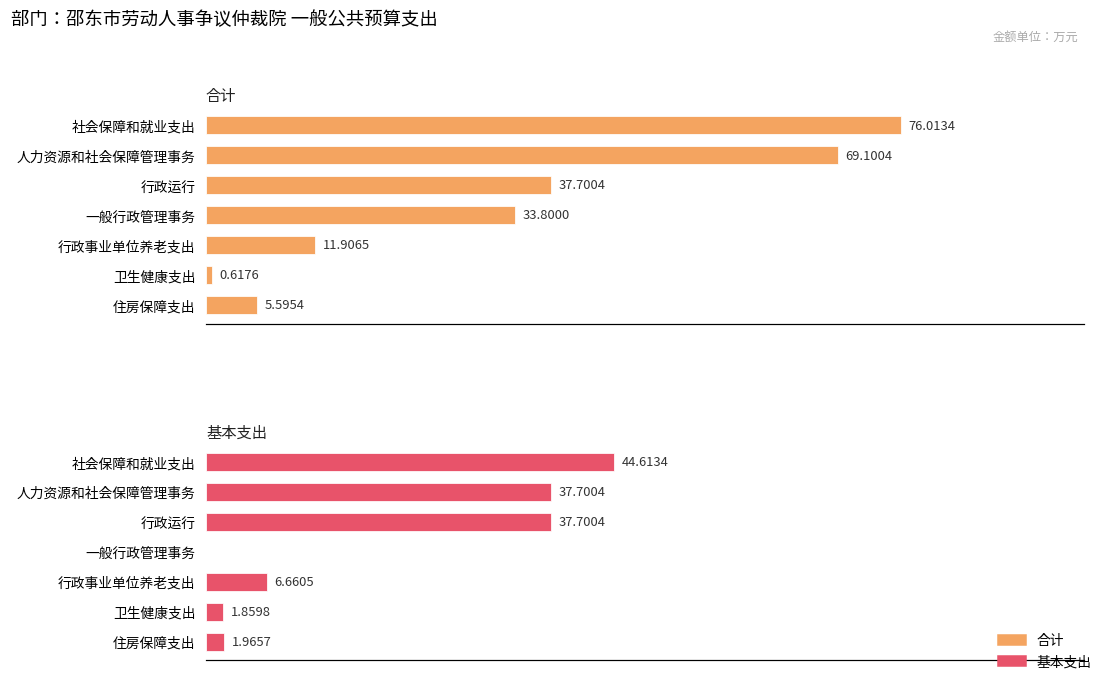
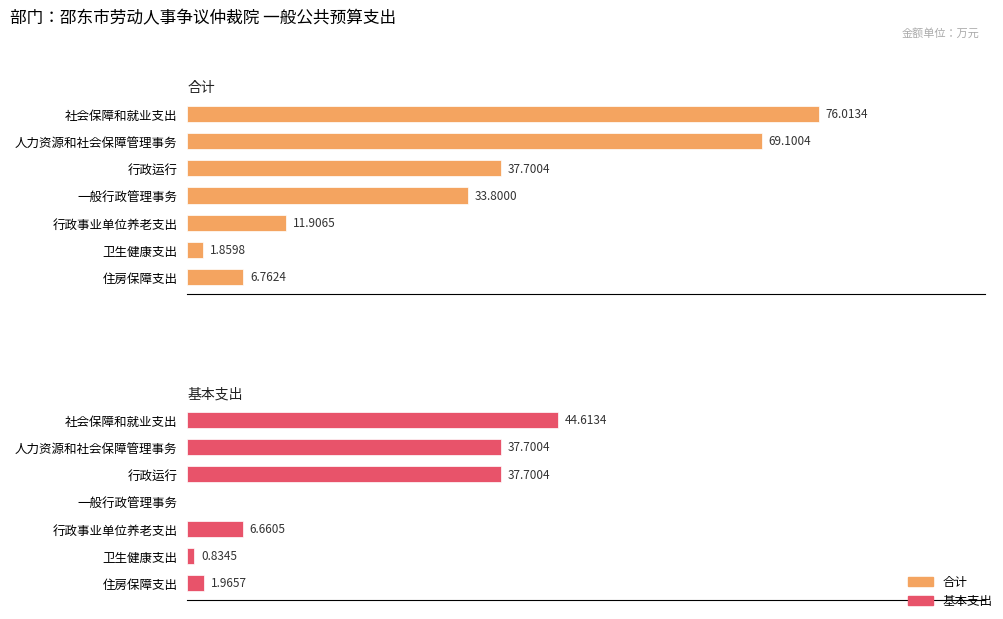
合计, 卫生健康支出: 0.6176 -> 1.8598
合计, 住房保障支出: 5.5954 -> 6.7624
基本支出, 卫生健康支出: 1.8598 -> 0.8345
